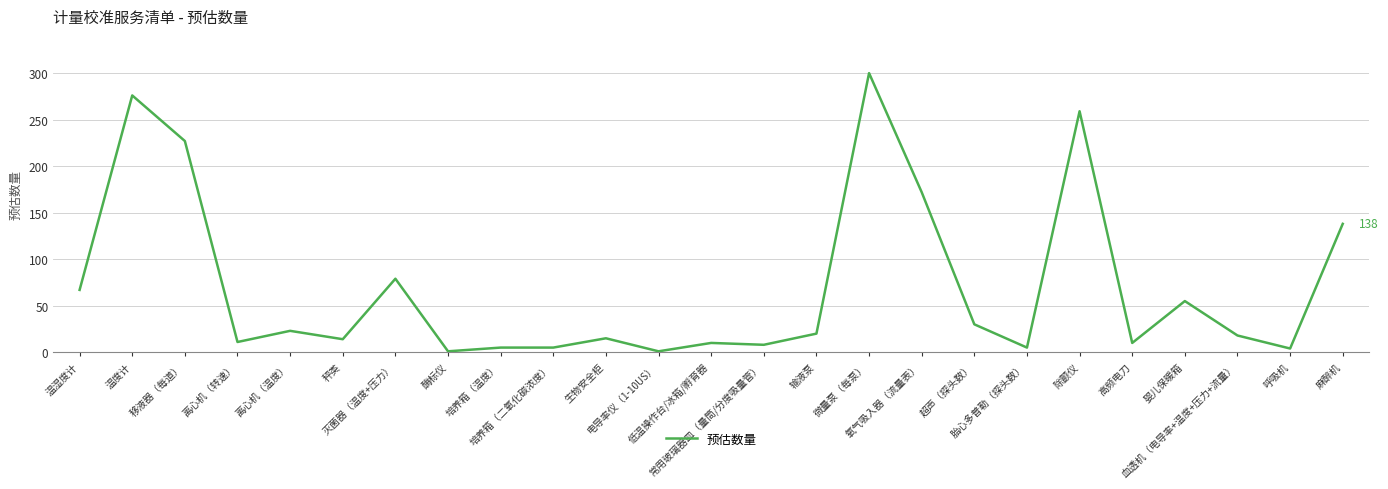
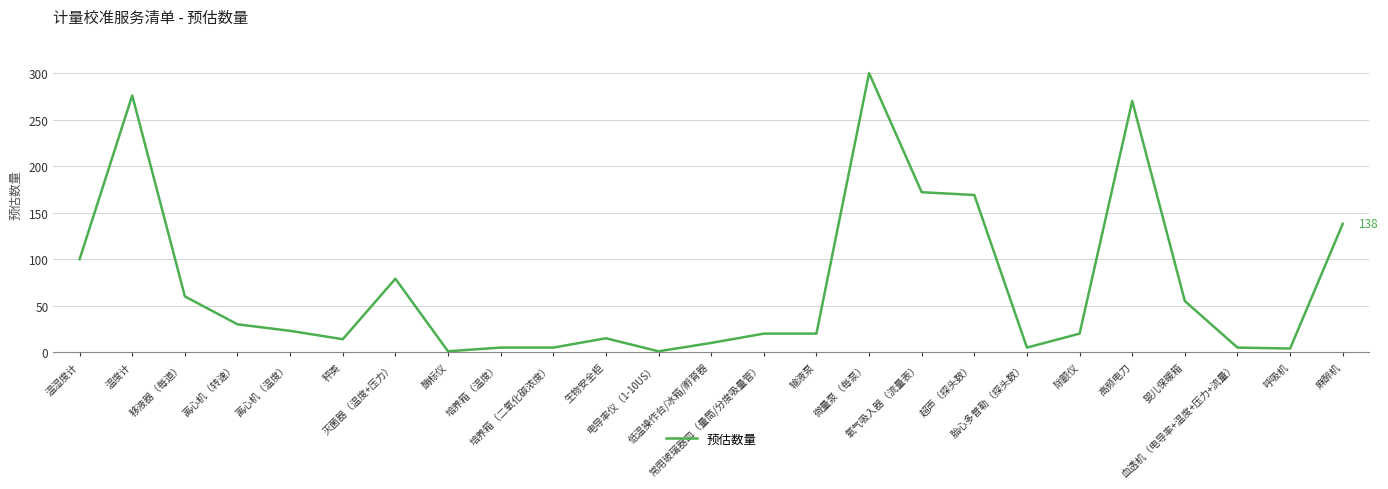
温湿度计: 70 -> 100
移液器（每道）: 230 -> 60
离心机（转速）: 10 -> 30
常用玻璃器皿（量筒/分度吸量管）: 10 -> 20
超声（探头数）: 30 -> 170
除颤仪: 260 -> 20
高频电刀: 10 -> 270
血透机（电导率+温度+压力+流量）: 20 -> 10
